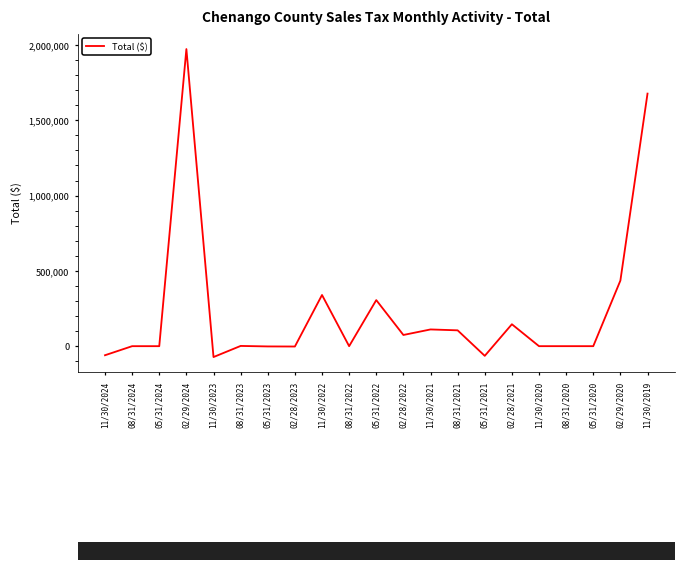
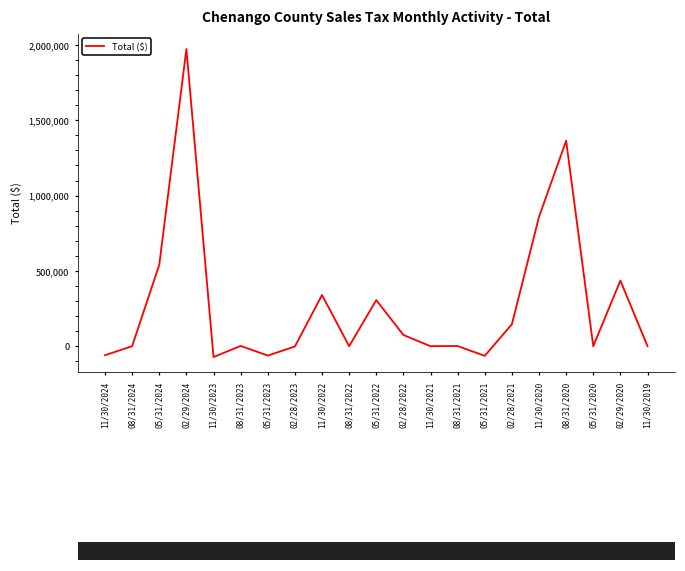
05/31/2024: 0 -> 540,000
05/31/2023: 0 -> -60,000
11/30/2021: 110,000 -> 0
08/31/2021: 110,000 -> 0
11/30/2020: 0 -> 860,000
08/31/2020: 0 -> 1,360,000
11/30/2019: 1,680,000 -> 0
